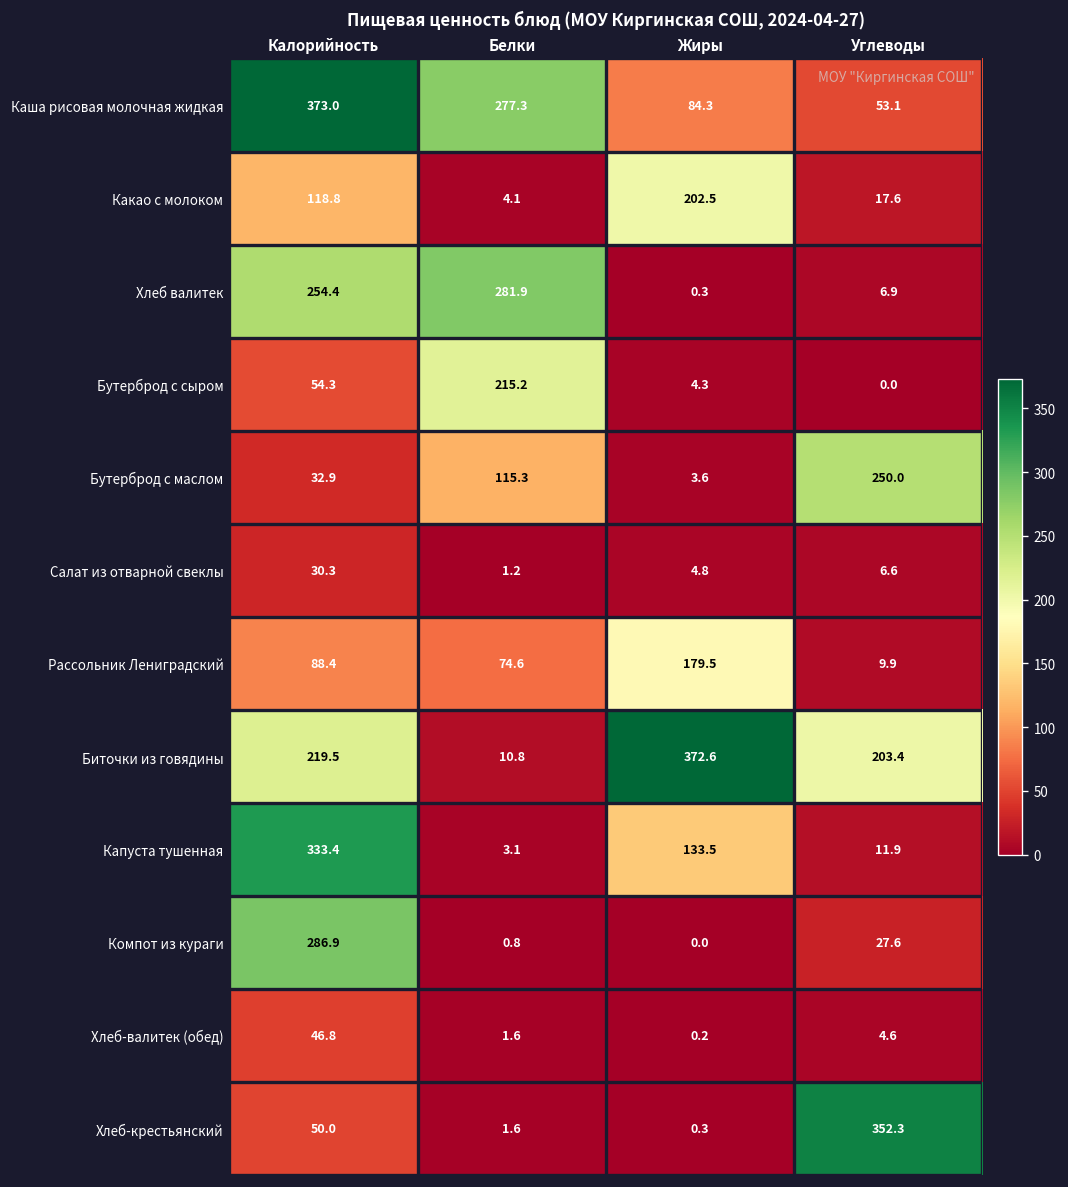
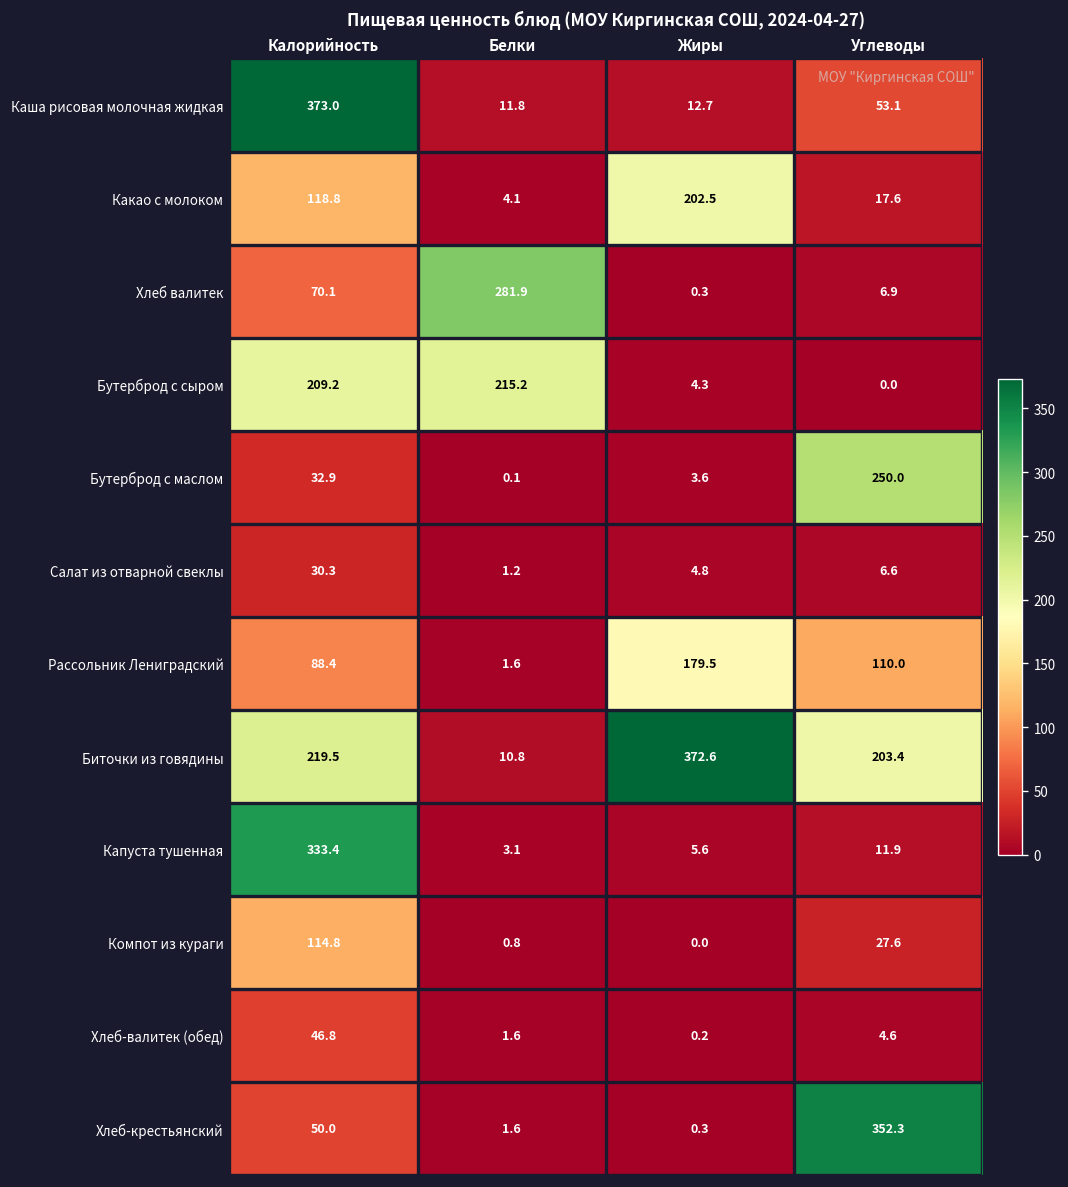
Каша рисовая молочная жидкая, Белки: 277.3 -> 11.8
Каша рисовая молочная жидкая, Жиры: 84.3 -> 12.7
Хлеб валитек, Калорийность: 254.4 -> 70.1
Бутерброд с сыром, Калорийность: 54.3 -> 209.2
Бутерброд с маслом, Белки: 115.3 -> 0.1
Рассольник Лениградский, Белки: 74.6 -> 1.6
Рассольник Лениградский, Углеводы: 9.9 -> 110.0
Капуста тушенная, Жиры: 133.5 -> 5.6
Компот из кураги, Калорийность: 286.9 -> 114.8
